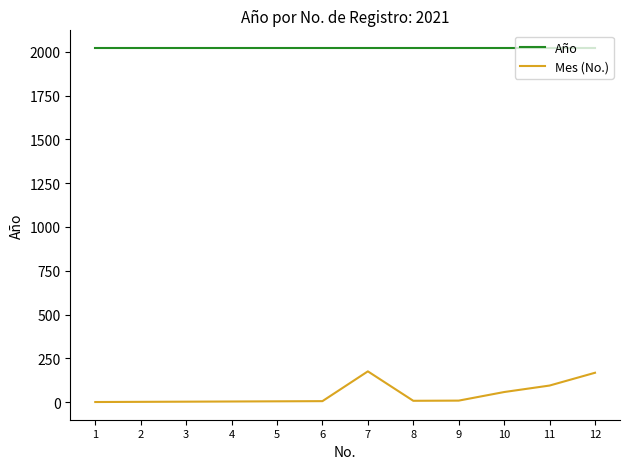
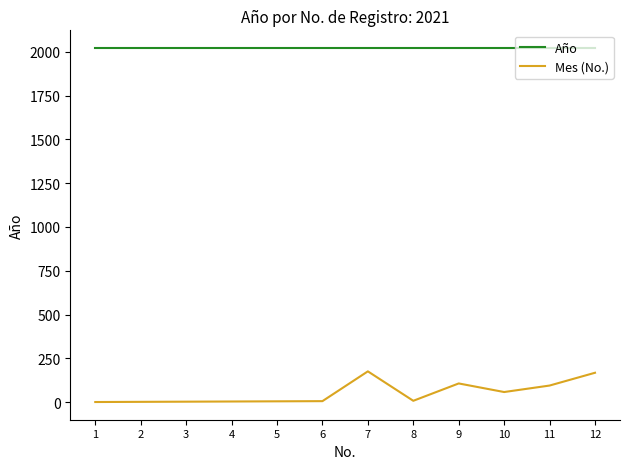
Mes (No.), 9: 10 -> 110
